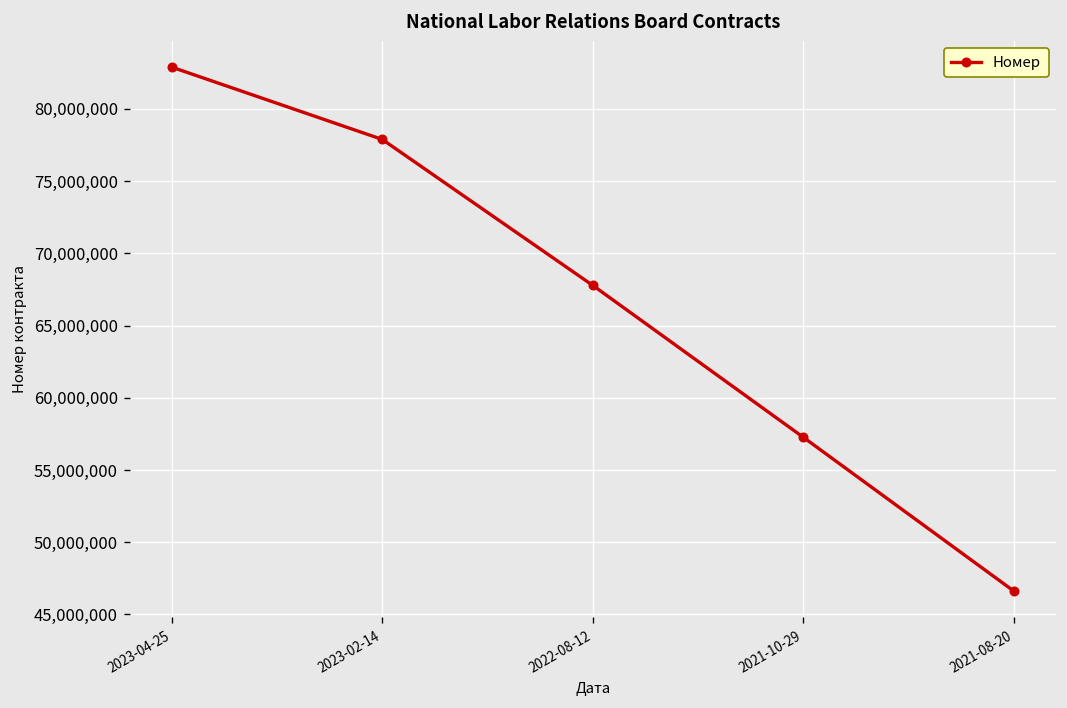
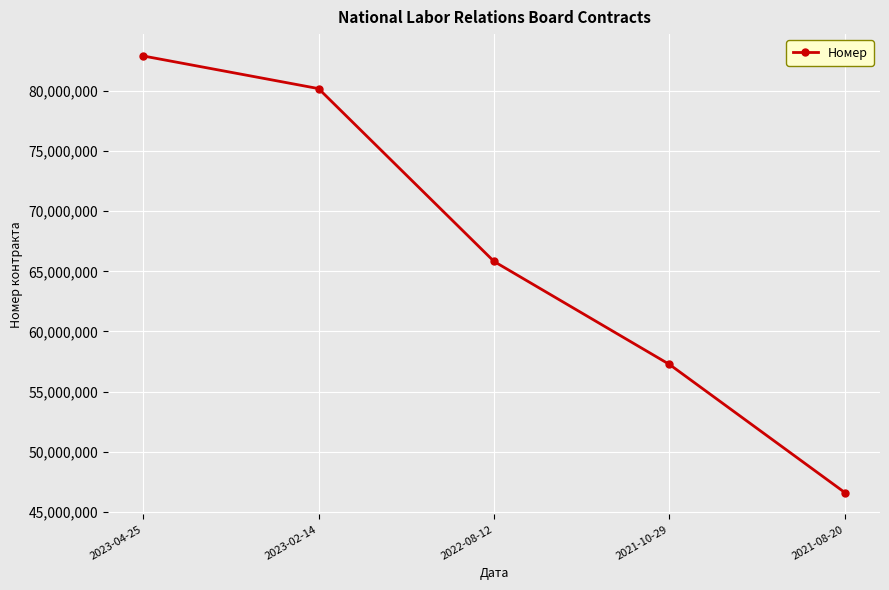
2023-02-14: 77,900,000 -> 80,200,000
2022-08-12: 67,800,000 -> 65,800,000
